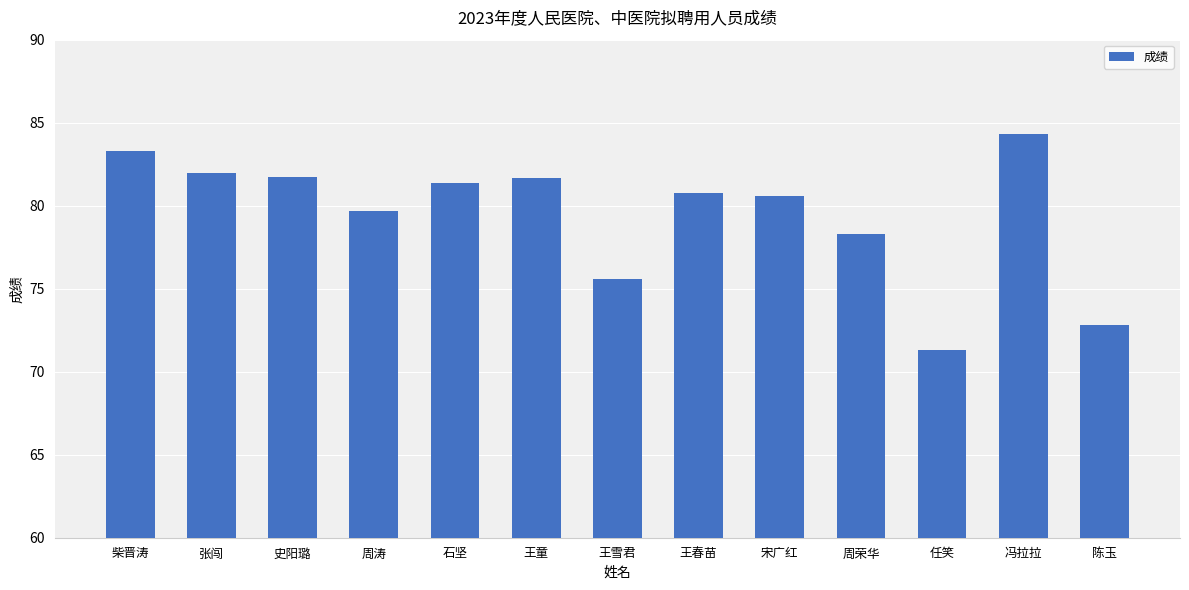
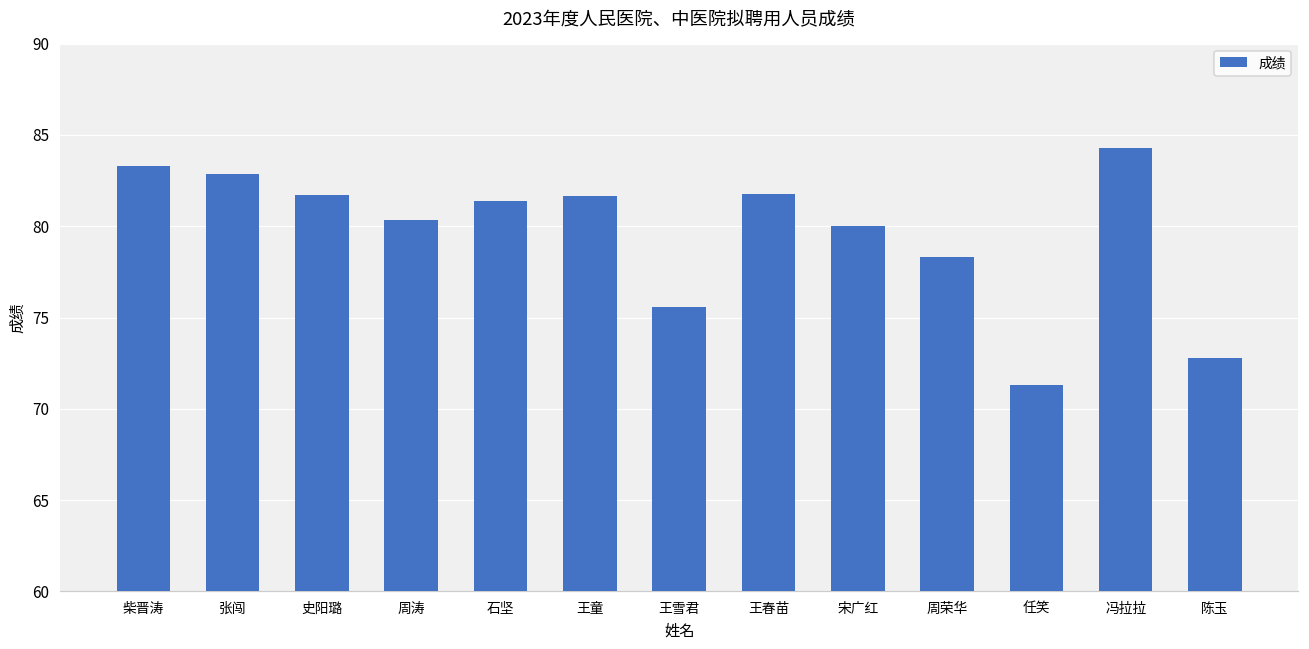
张闯: 82.0 -> 82.9
周涛: 79.7 -> 80.4
王春苗: 80.8 -> 81.8
宋广红: 80.6 -> 80.0
